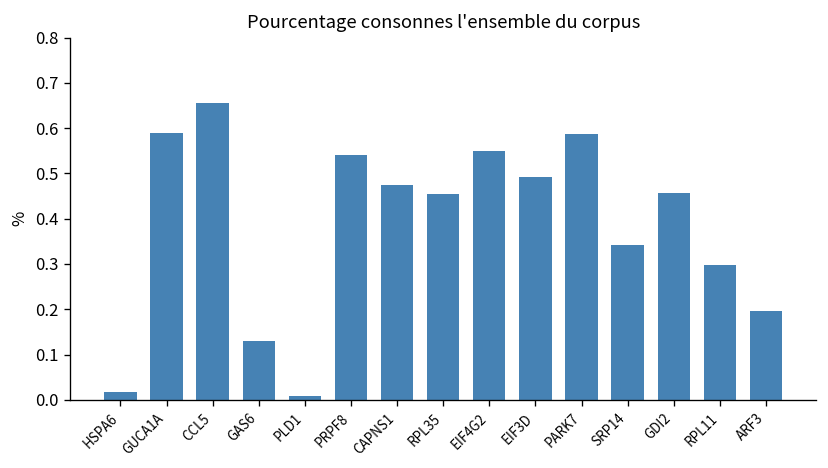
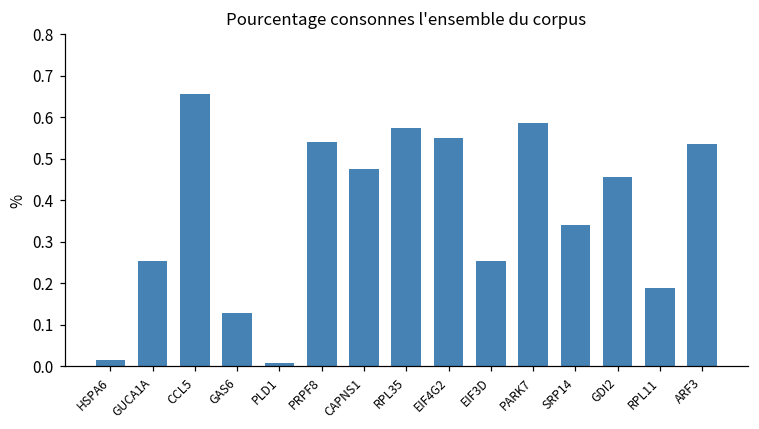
GUCA1A: 0.59 -> 0.25
RPL35: 0.46 -> 0.57
EIF3D: 0.49 -> 0.25
RPL11: 0.30 -> 0.19
ARF3: 0.20 -> 0.54
